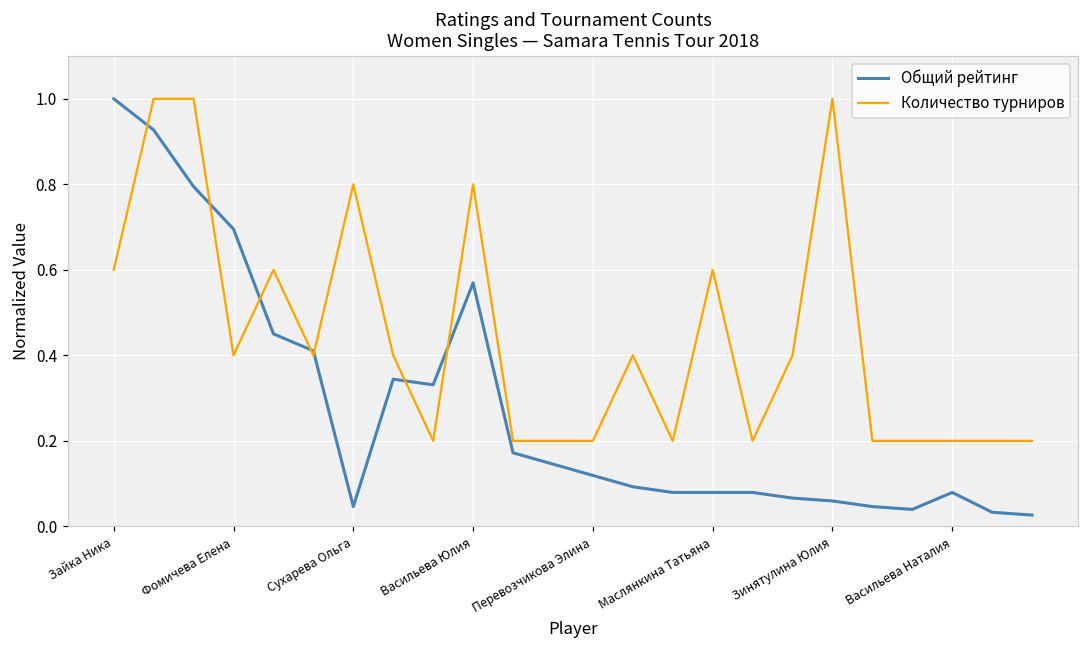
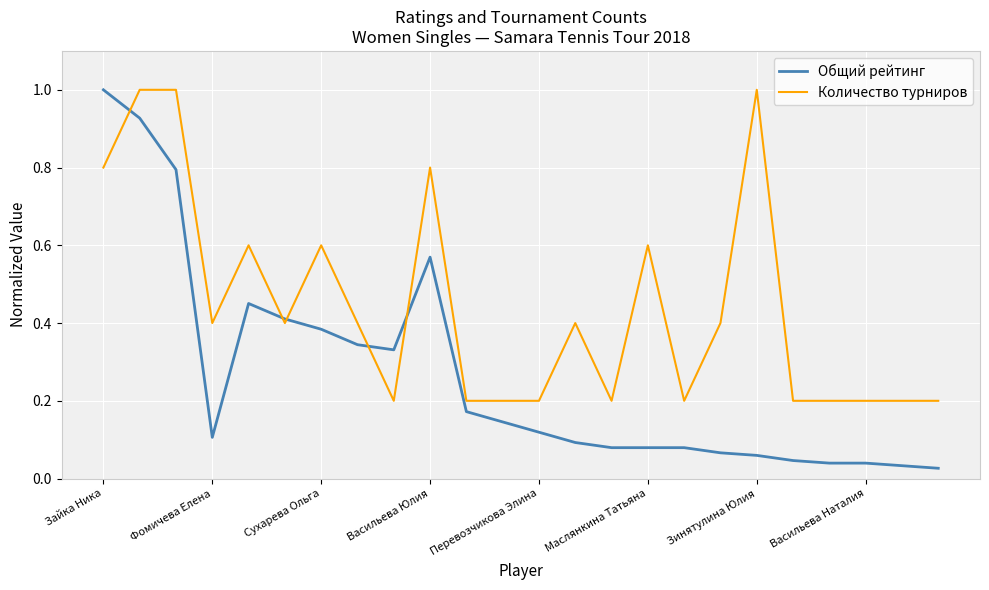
Количество турниров, Зайка Ника: 0.60 -> 0.80
Общий рейтинг, Фомичева Елена: 0.70 -> 0.11
Общий рейтинг, Сухарева Ольга: 0.05 -> 0.38
Количество турниров, Сухарева Ольга: 0.80 -> 0.60
Общий рейтинг, Васильева Наталия: 0.08 -> 0.04
